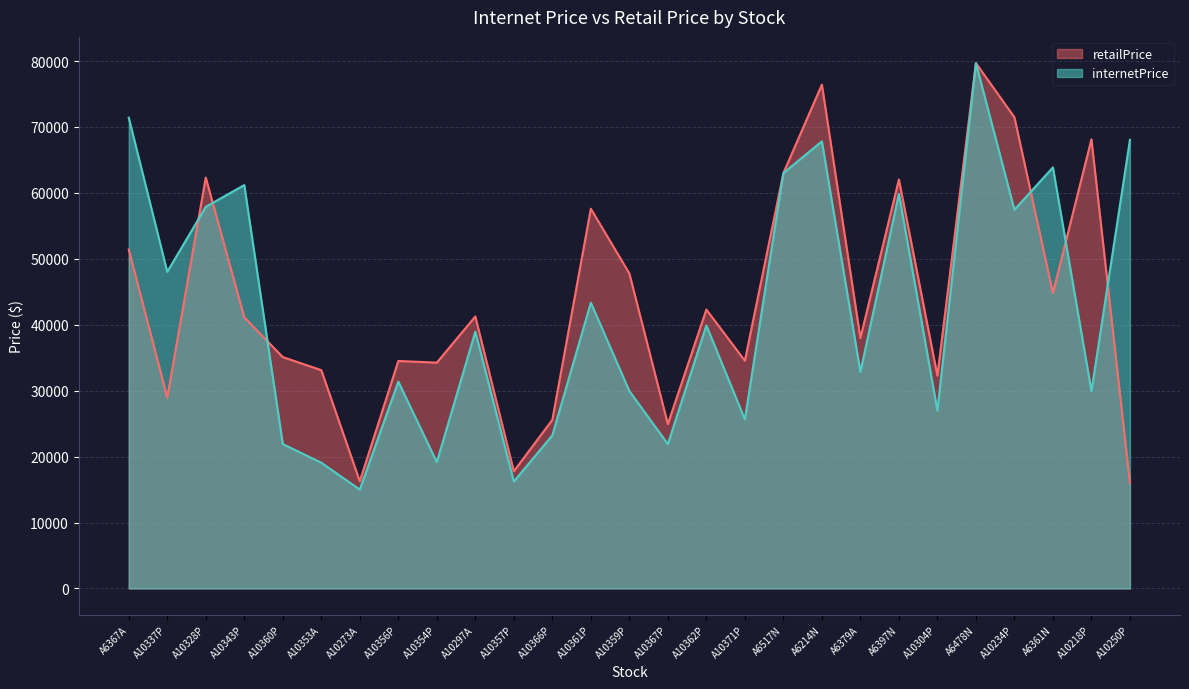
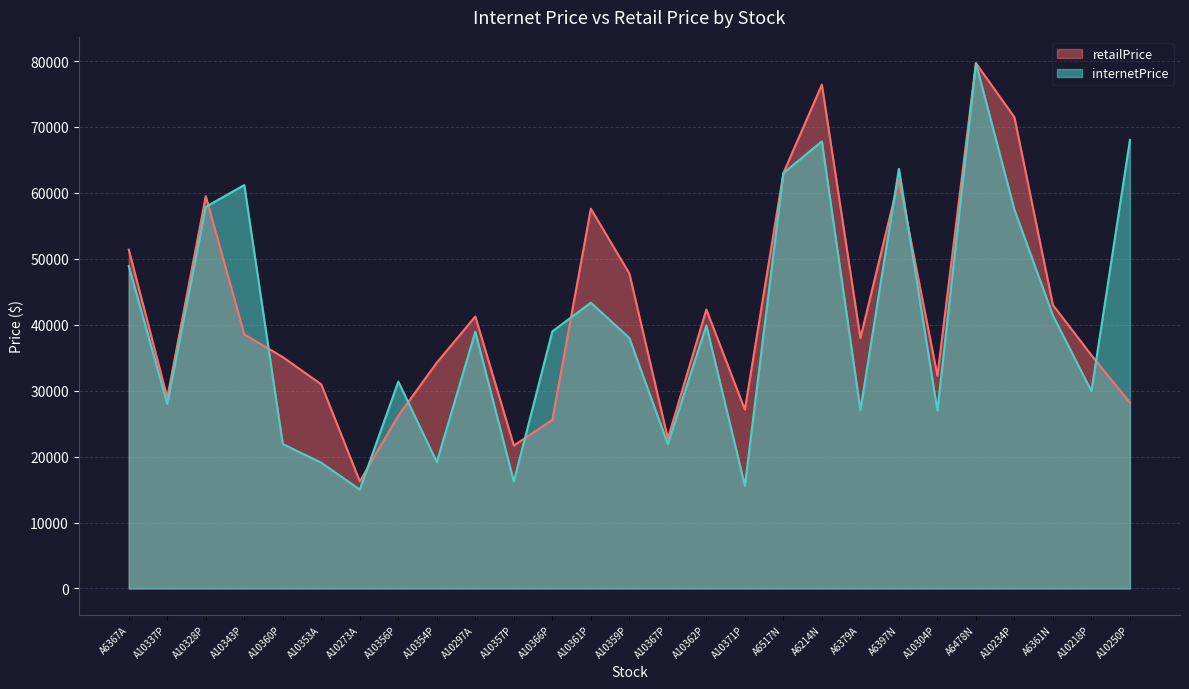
internetPrice, A6367A: 71000 -> 49000
internetPrice, A10337P: 48000 -> 28000
retailPrice, A10328P: 62000 -> 60000
retailPrice, A10343P: 41000 -> 39000
retailPrice, A10353A: 33000 -> 31000
retailPrice, A10356P: 35000 -> 26000
retailPrice, A10357P: 18000 -> 22000
internetPrice, A10366P: 23000 -> 39000
internetPrice, A10359P: 30000 -> 38000
retailPrice, A10367P: 25000 -> 23000
retailPrice, A10371P: 35000 -> 27000
internetPrice, A10371P: 26000 -> 16000
internetPrice, A6379A: 33000 -> 27000
internetPrice, A6397N: 60000 -> 64000
retailPrice, A6361N: 45000 -> 43000
internetPrice, A6361N: 64000 -> 41000
retailPrice, A10218P: 68000 -> 35000
retailPrice, A10250P: 16000 -> 28000
